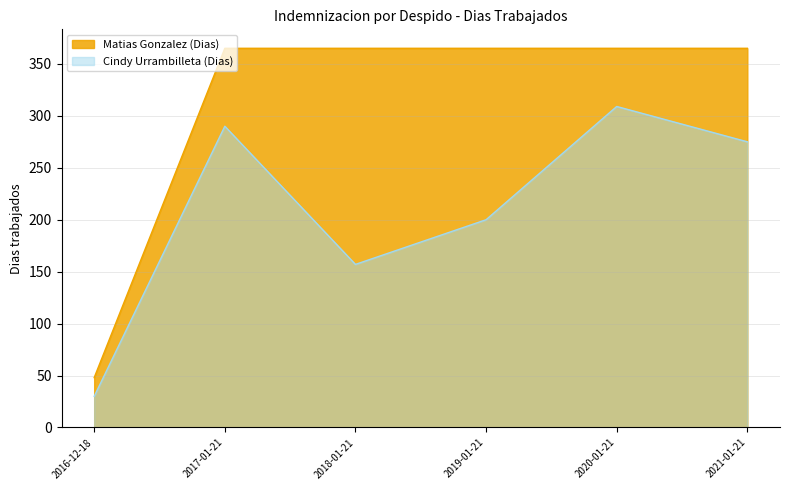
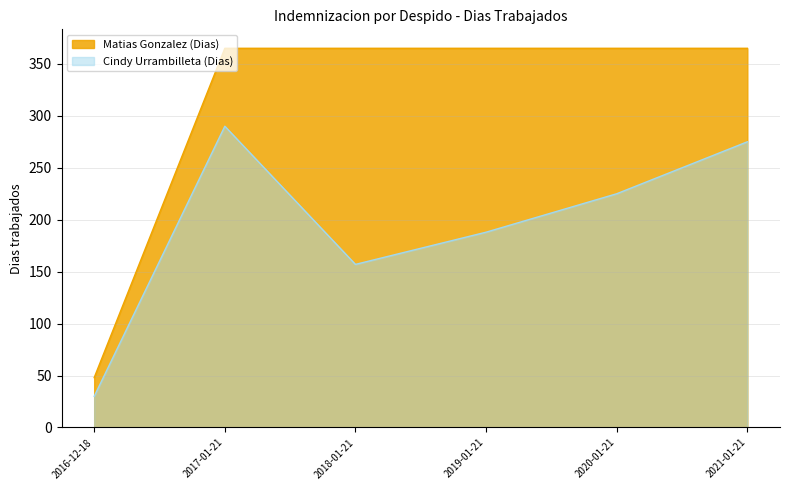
Cindy Urrambilleta (Dias), 2019-01-21: 200 -> 188
Cindy Urrambilleta (Dias), 2020-01-21: 309 -> 225
